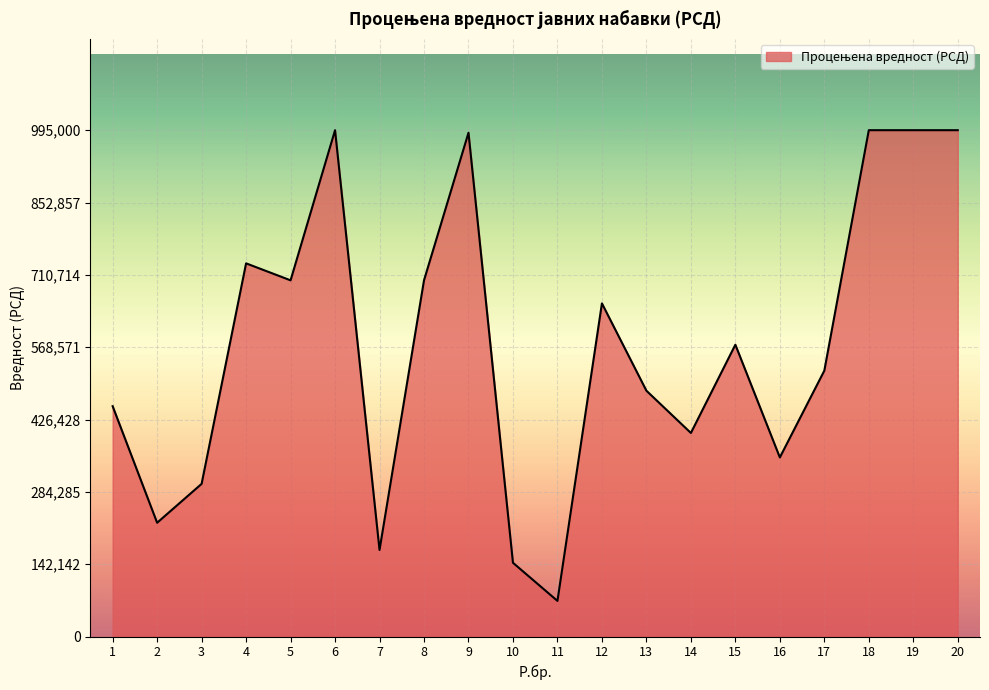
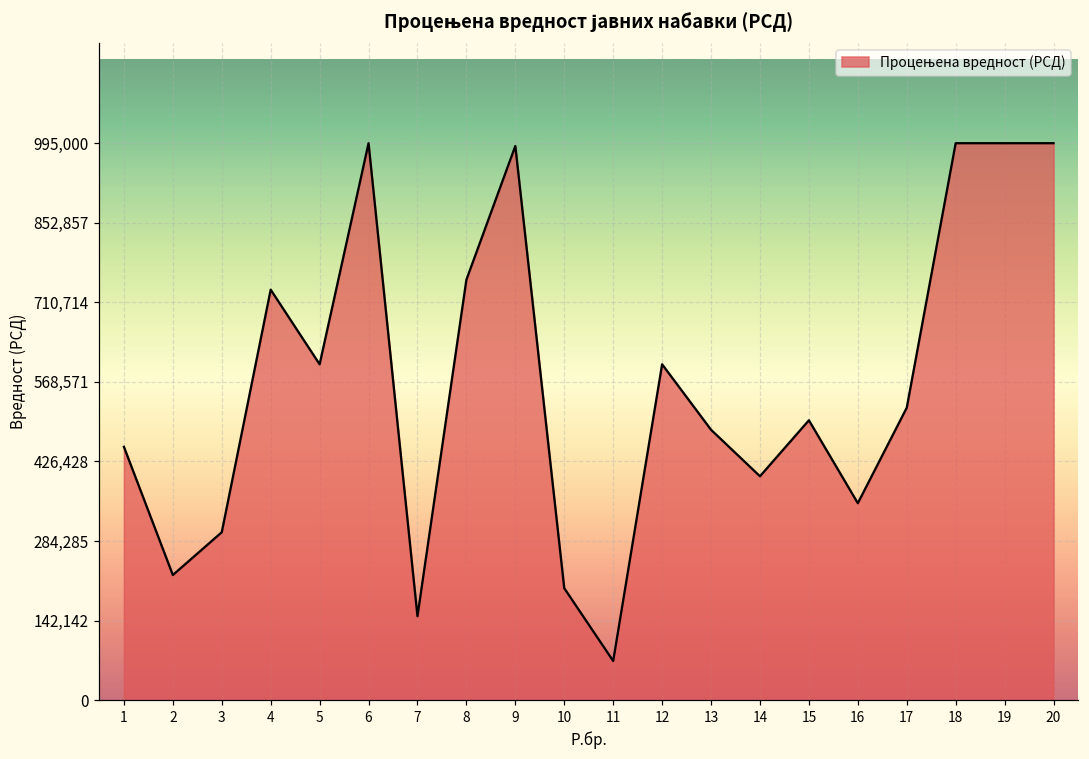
5: 700,000 -> 600,000
7: 170,000 -> 150,000
8: 700,000 -> 750,000
10: 140,000 -> 200,000
12: 650,000 -> 600,000
15: 570,000 -> 500,000
